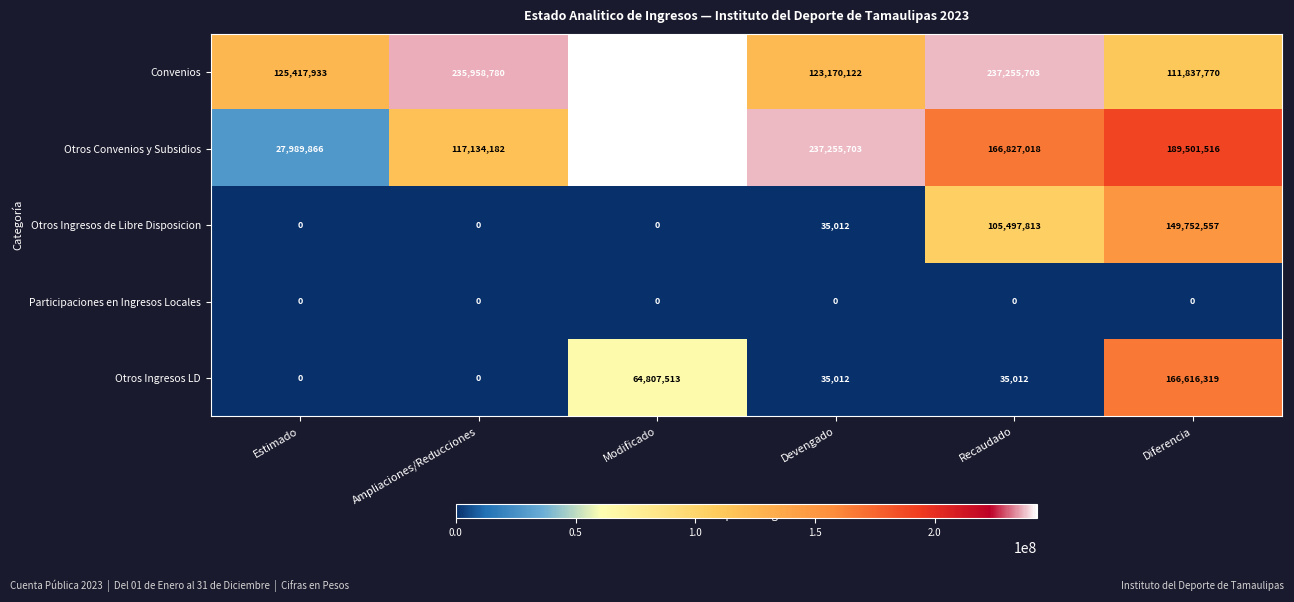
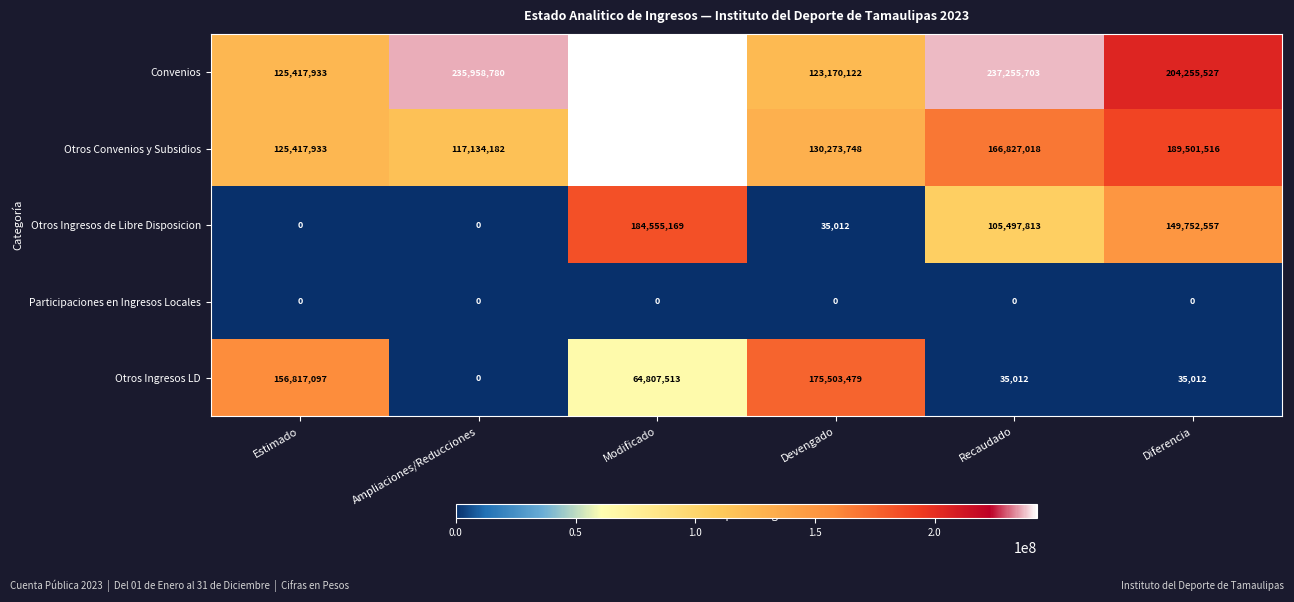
Convenios, Diferencia: 111,837,770 -> 204,255,527
Otros Convenios y Subsidios, Estimado: 27,989,866 -> 125,417,933
Otros Convenios y Subsidios, Devengado: 237,255,703 -> 130,273,748
Otros Ingresos de Libre Disposicion, Modificado: 0 -> 184,555,169
Otros Ingresos LD, Estimado: 0 -> 156,817,097
Otros Ingresos LD, Devengado: 35,012 -> 175,503,479
Otros Ingresos LD, Diferencia: 166,616,319 -> 35,012
